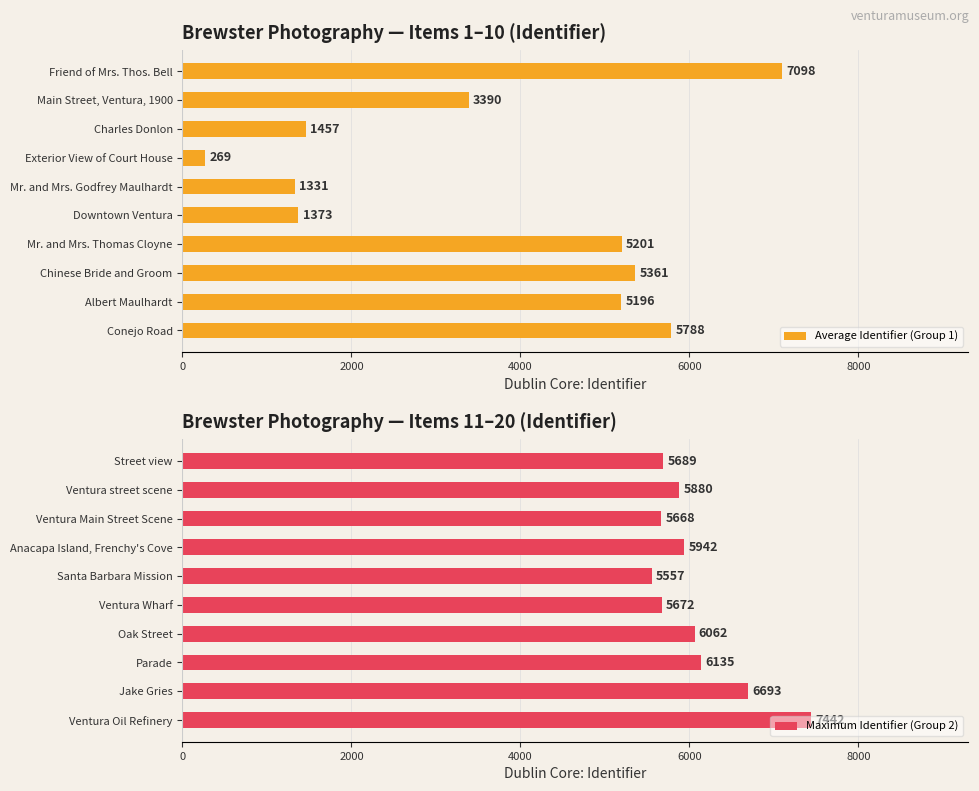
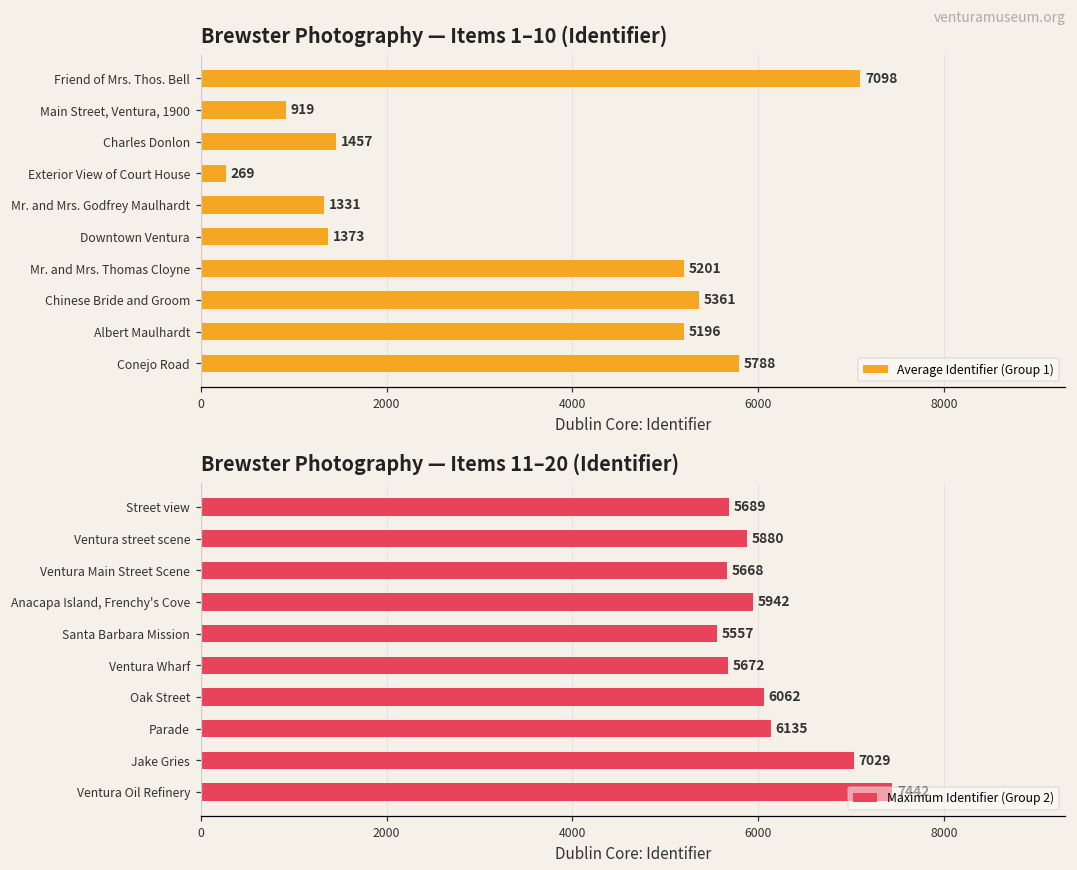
Brewster Photography — Items 1–10 (Identifier), Main Street, Ventura, 1900: 3390 -> 919
Brewster Photography — Items 11–20 (Identifier), Jake Gries: 6693 -> 7029
